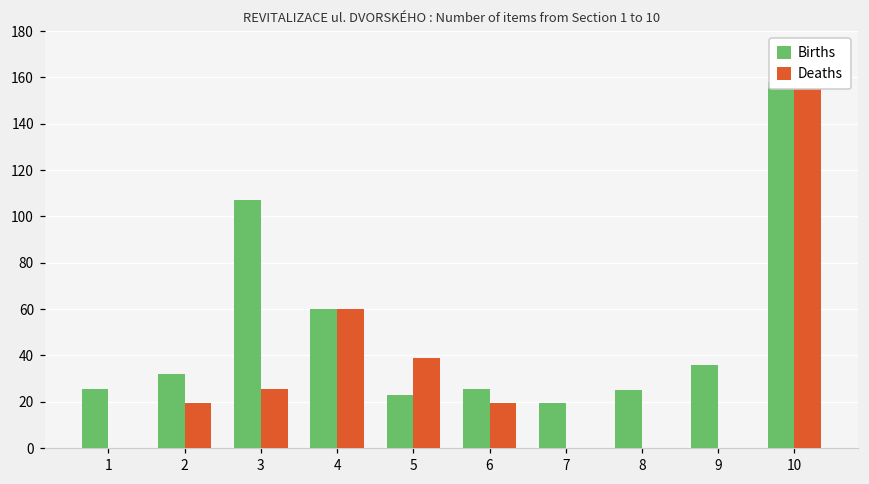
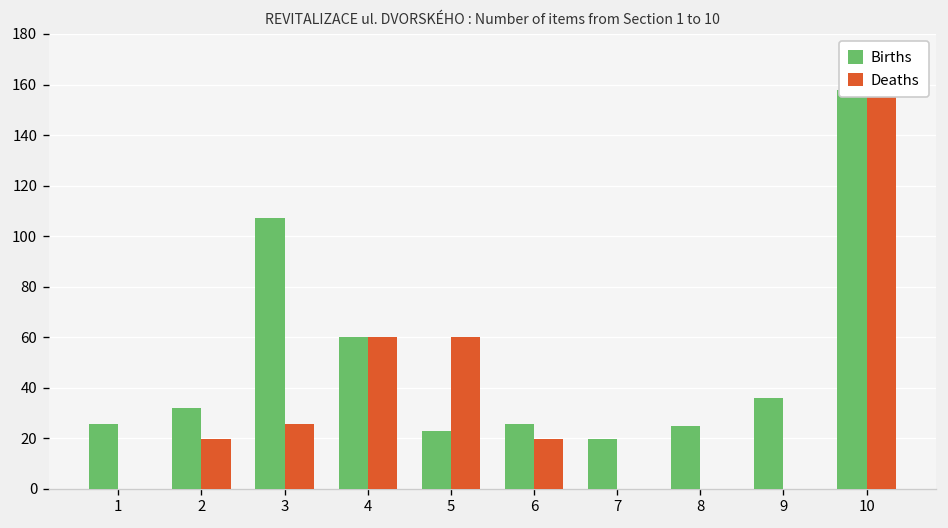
Deaths, 5: 39 -> 60
